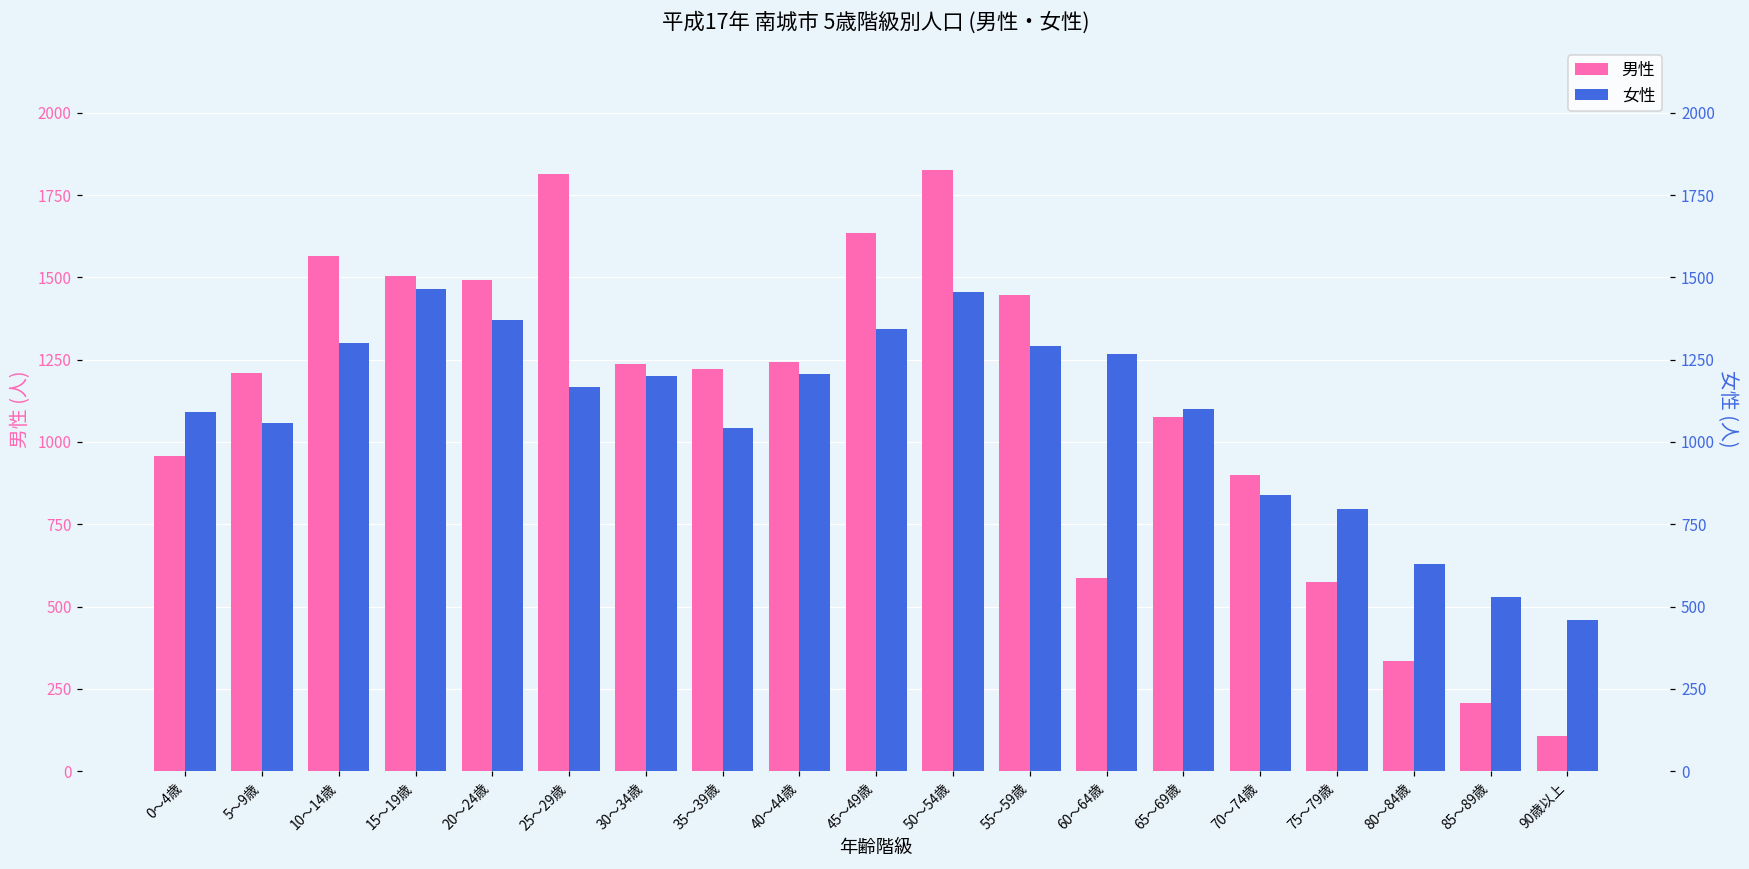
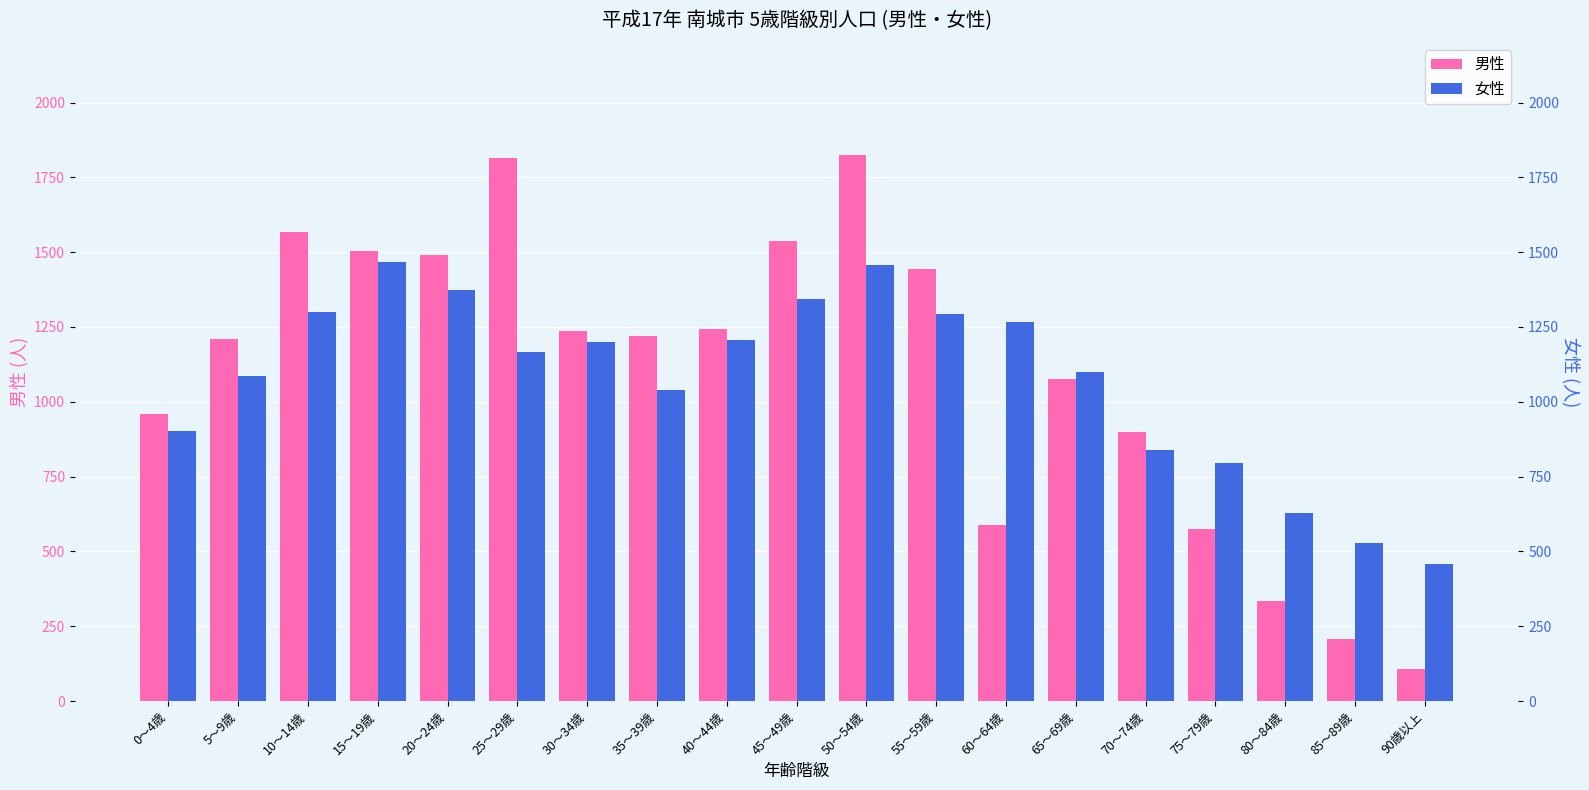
男性, 45～49歳: 1630 -> 1540
女性, 0～4歳: 1090 -> 900
女性, 5～9歳: 1060 -> 1090
